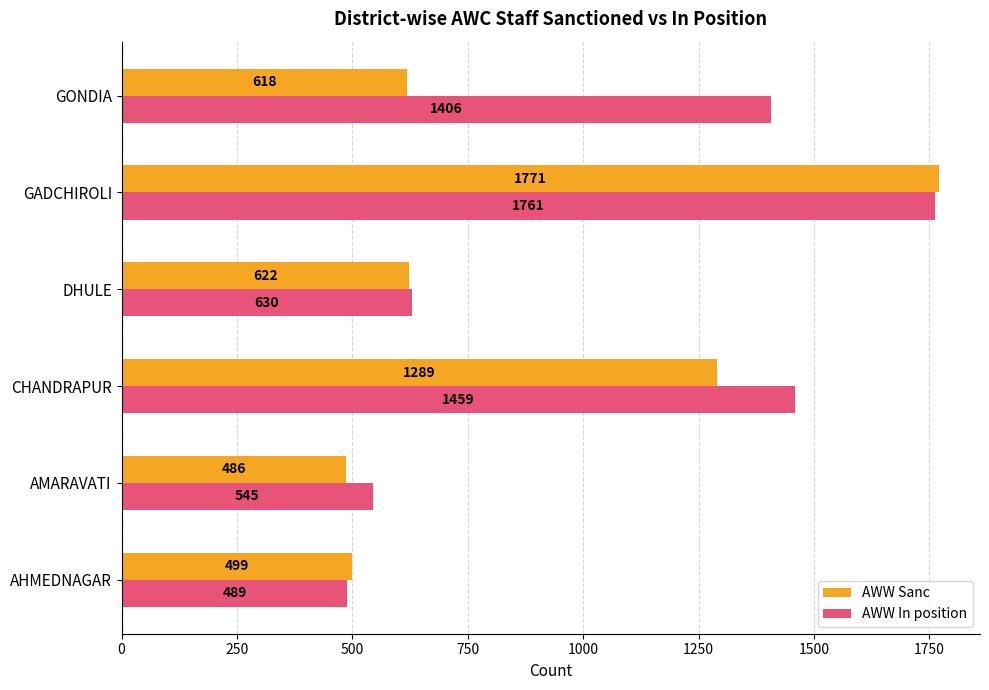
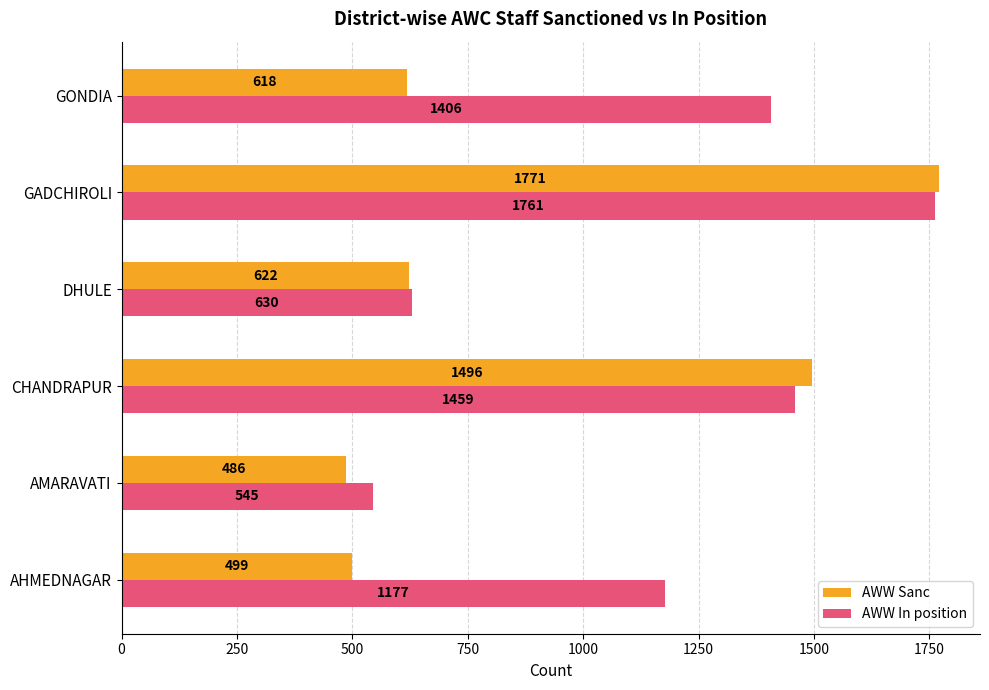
AWW Sanc, CHANDRAPUR: 1289 -> 1496
AWW In position, AHMEDNAGAR: 489 -> 1177
